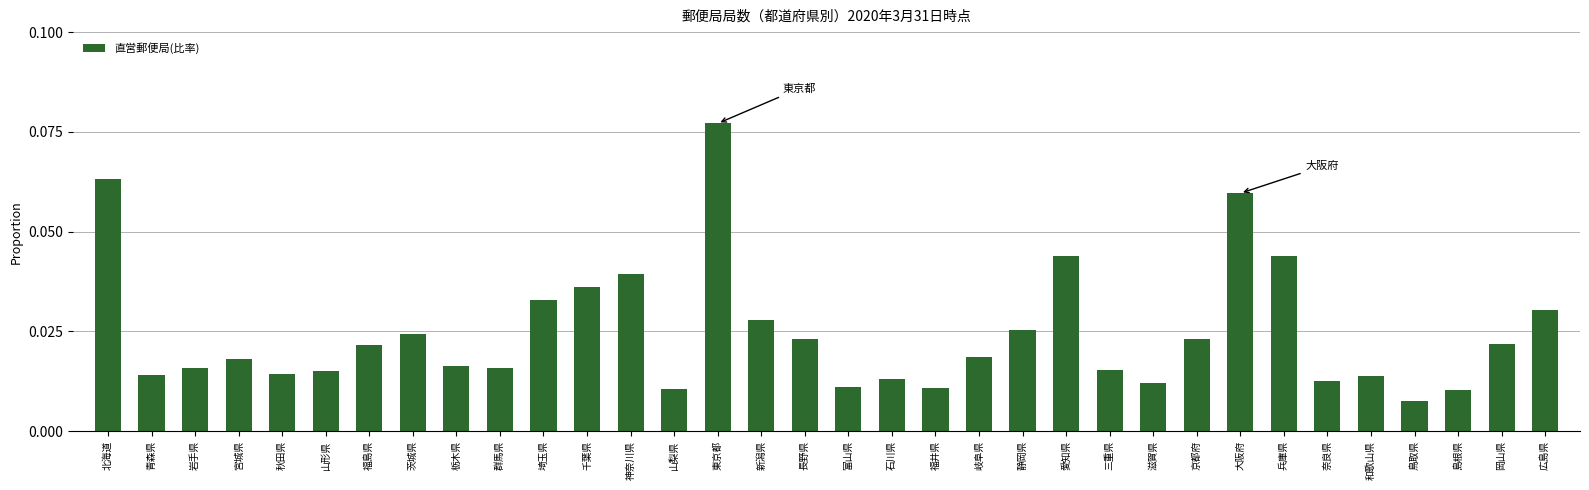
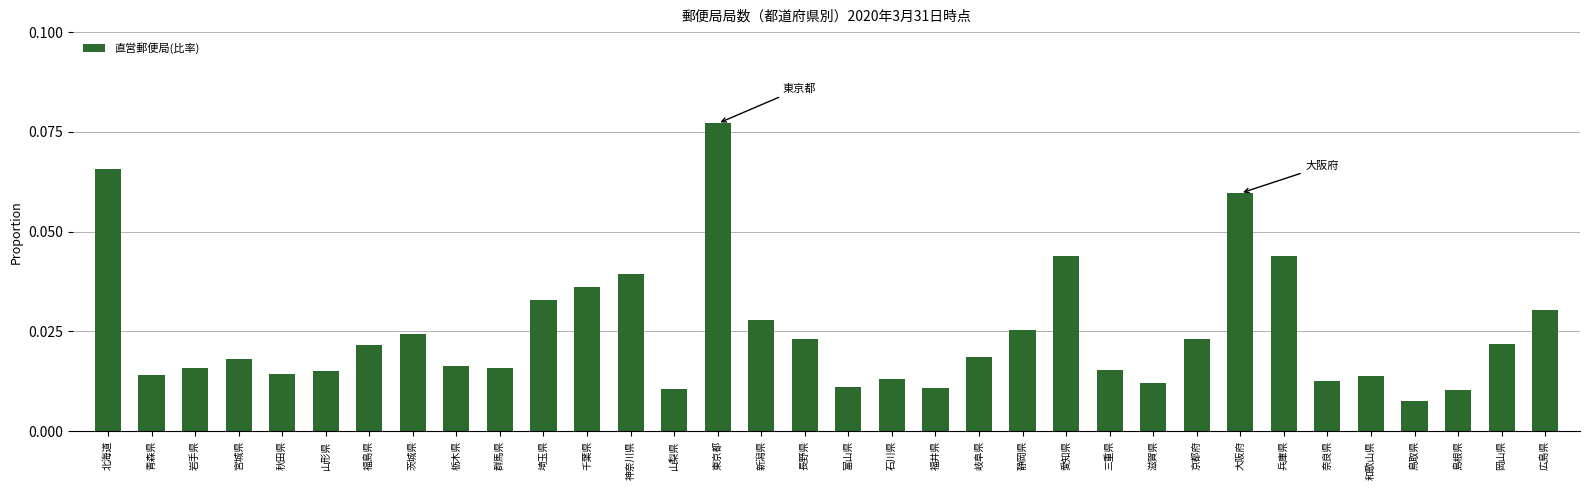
北海道: 0.063 -> 0.066
